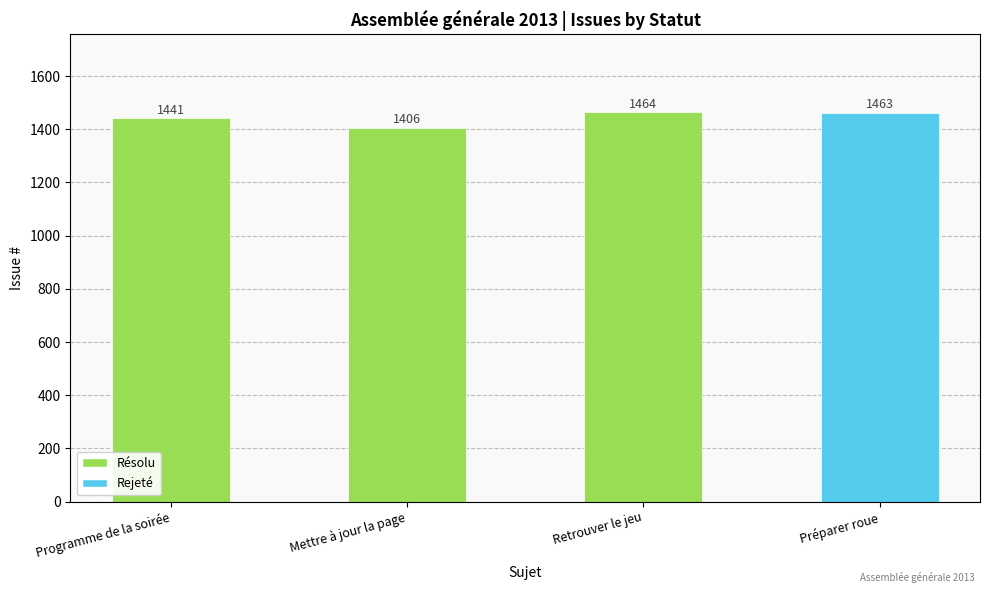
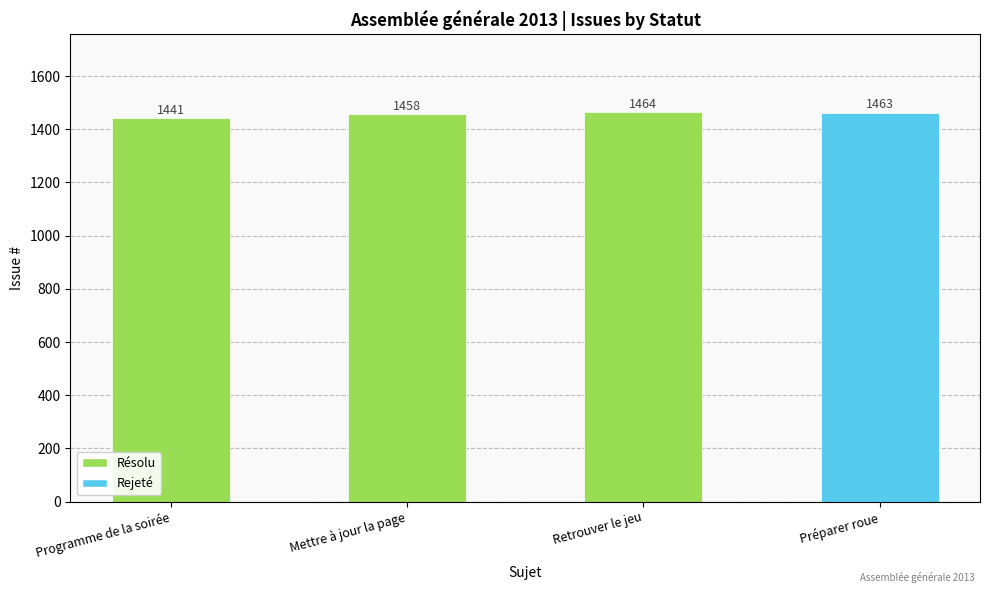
Mettre à jour la page: 1406 -> 1458
